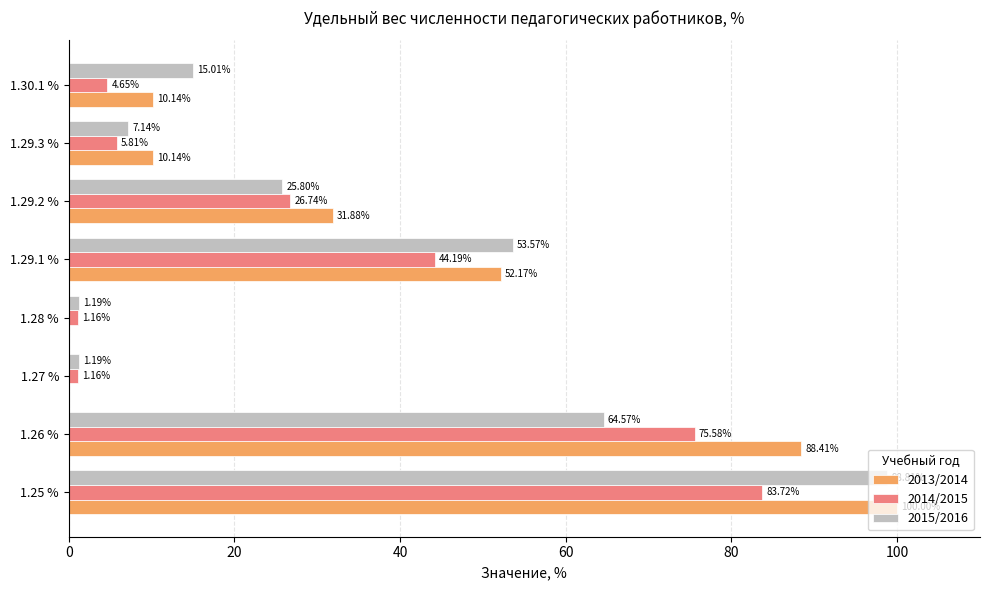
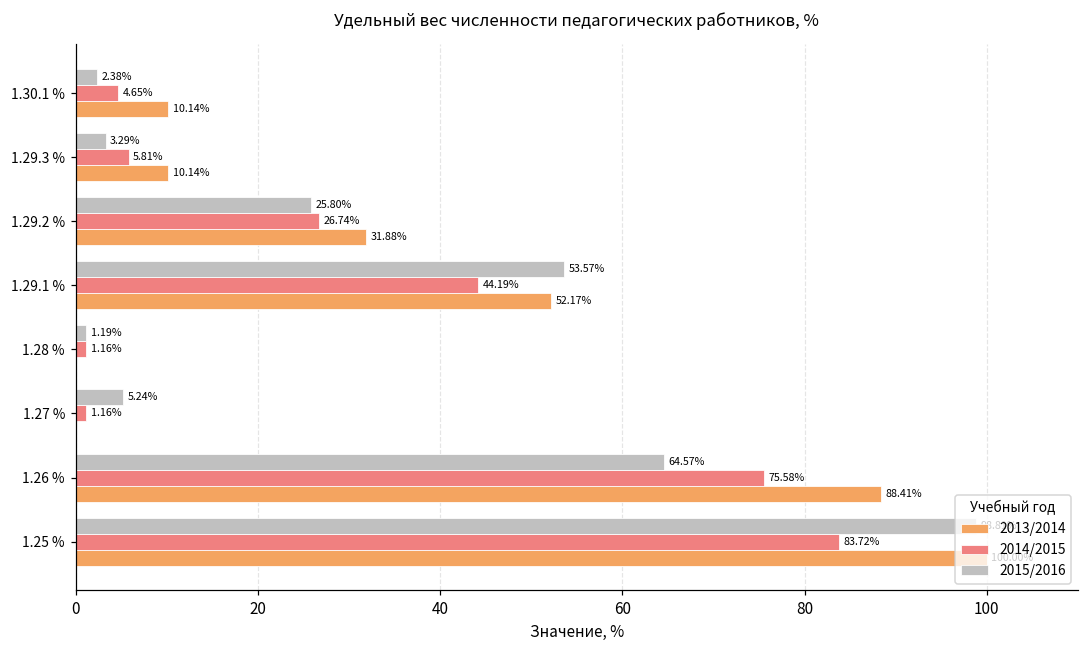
2015/2016, 1.30.1 %: 15.01% -> 2.38%
2015/2016, 1.29.3 %: 7.14% -> 3.29%
2015/2016, 1.27 %: 1.19% -> 5.24%
